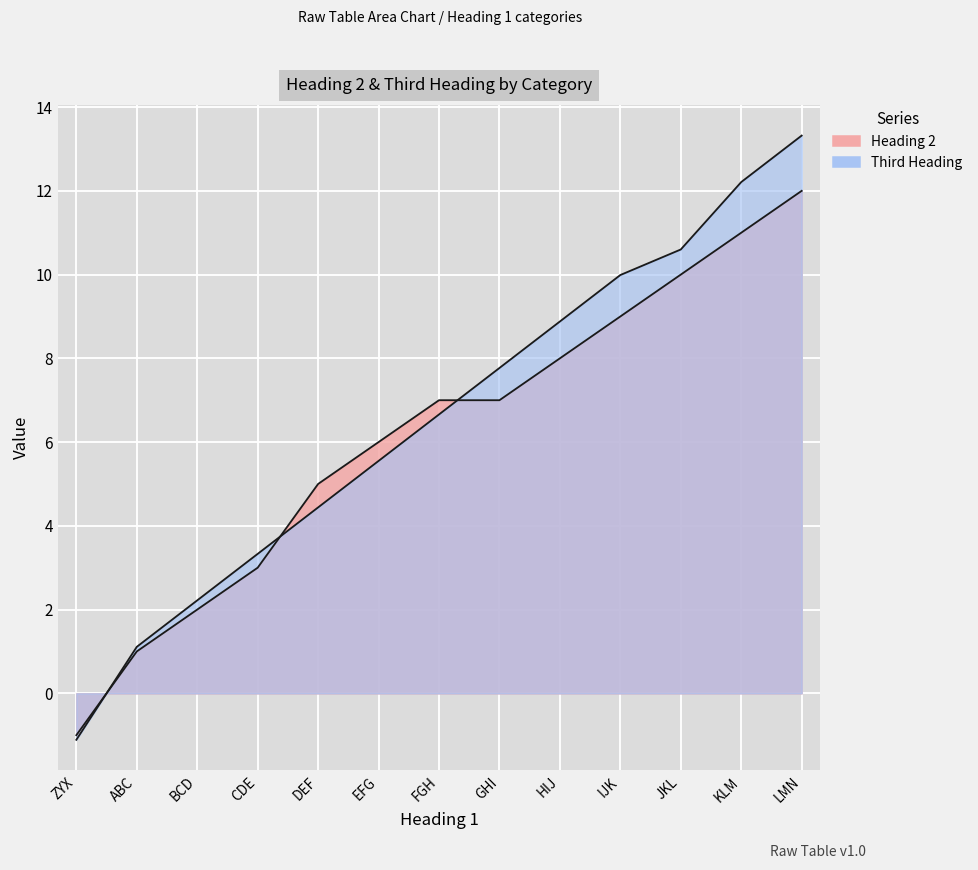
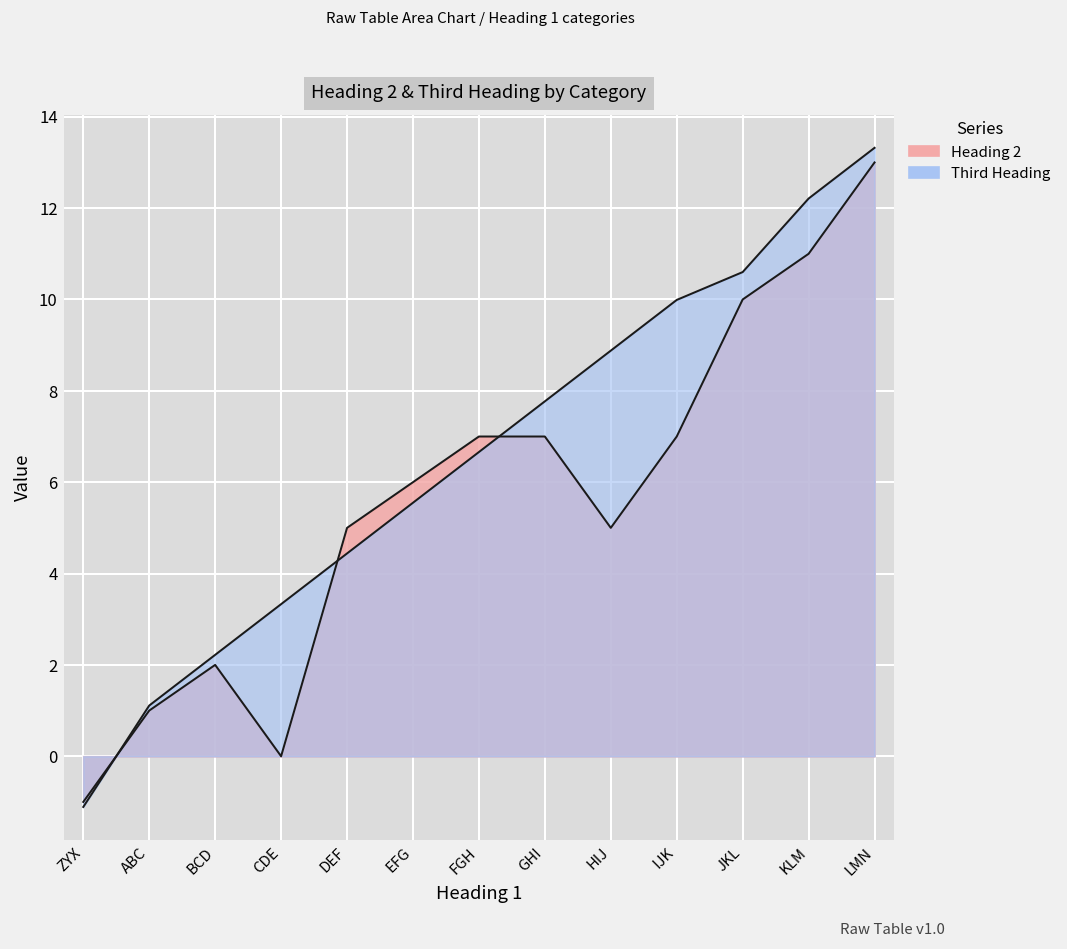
Heading 2, CDE: 3 -> 0
Heading 2, HIJ: 8 -> 5
Heading 2, IJK: 9 -> 7
Heading 2, LMN: 12 -> 13
